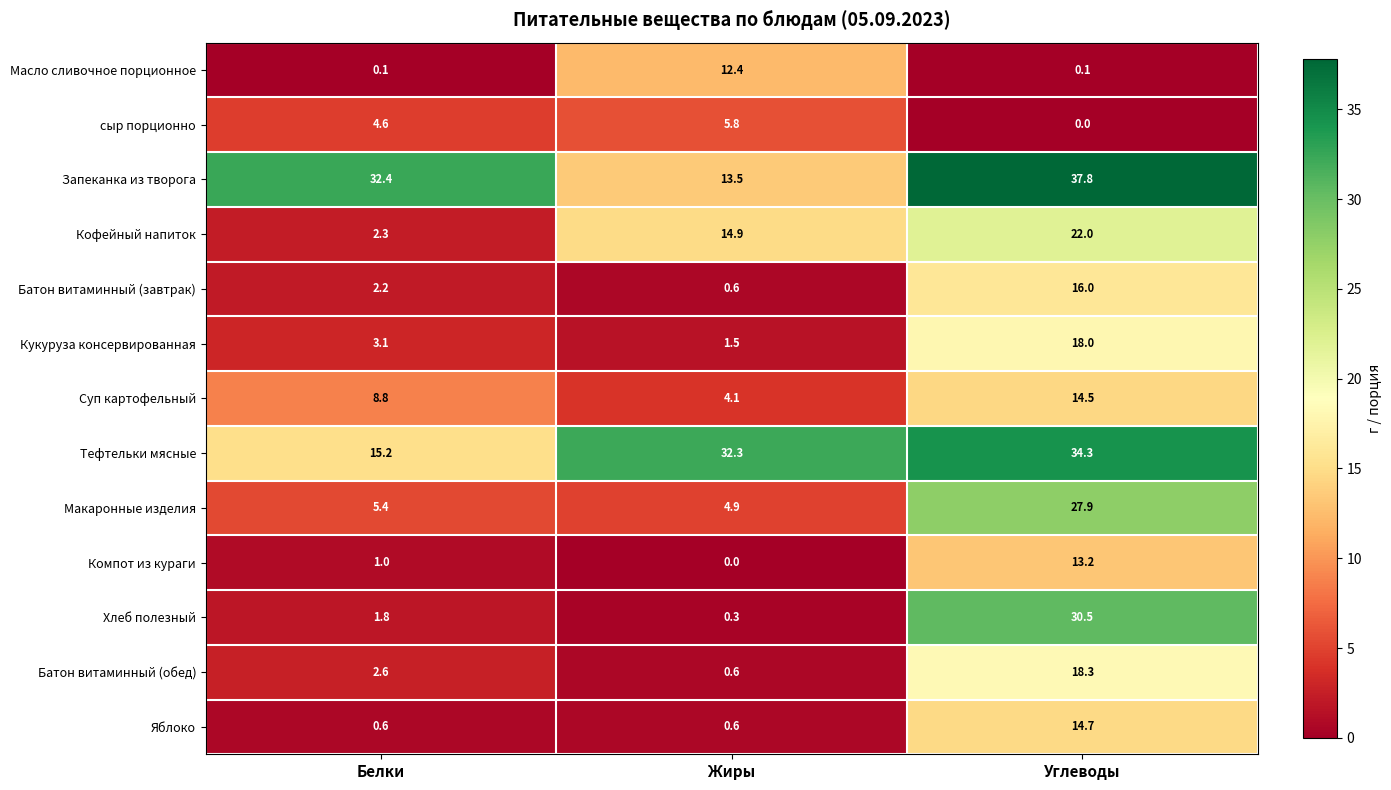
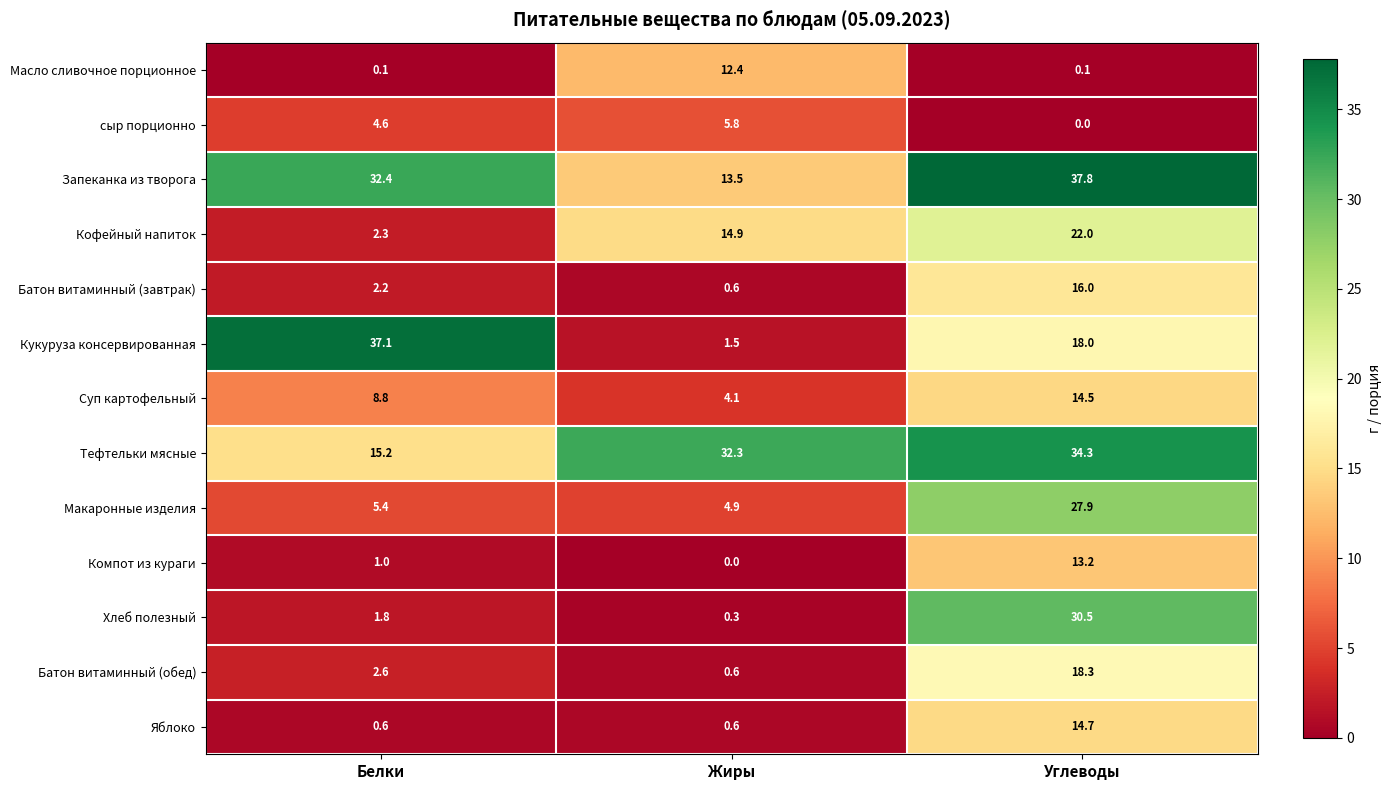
Кукуруза консервированная, Белки: 3.1 -> 37.1
